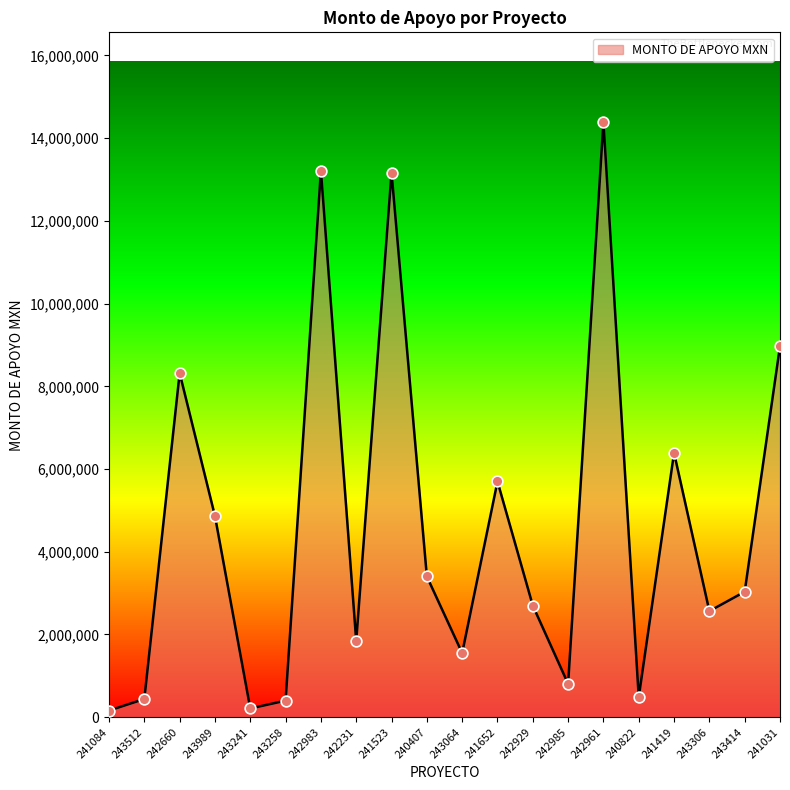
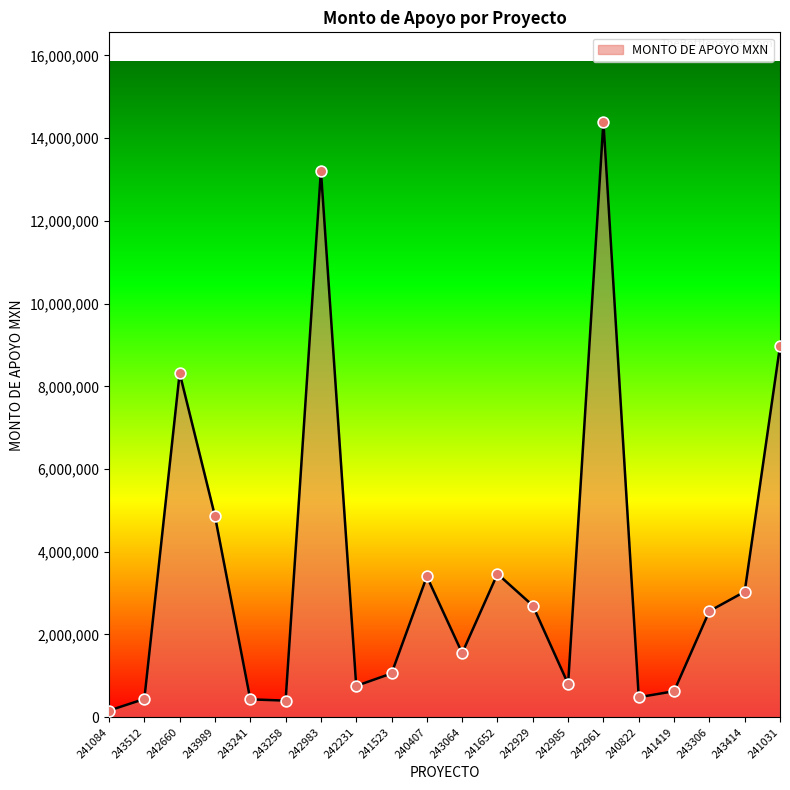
243241: 200,000 -> 400,000
242231: 1,800,000 -> 800,000
241523: 13,200,000 -> 1,100,000
241652: 5,700,000 -> 3,500,000
241419: 6,400,000 -> 600,000
